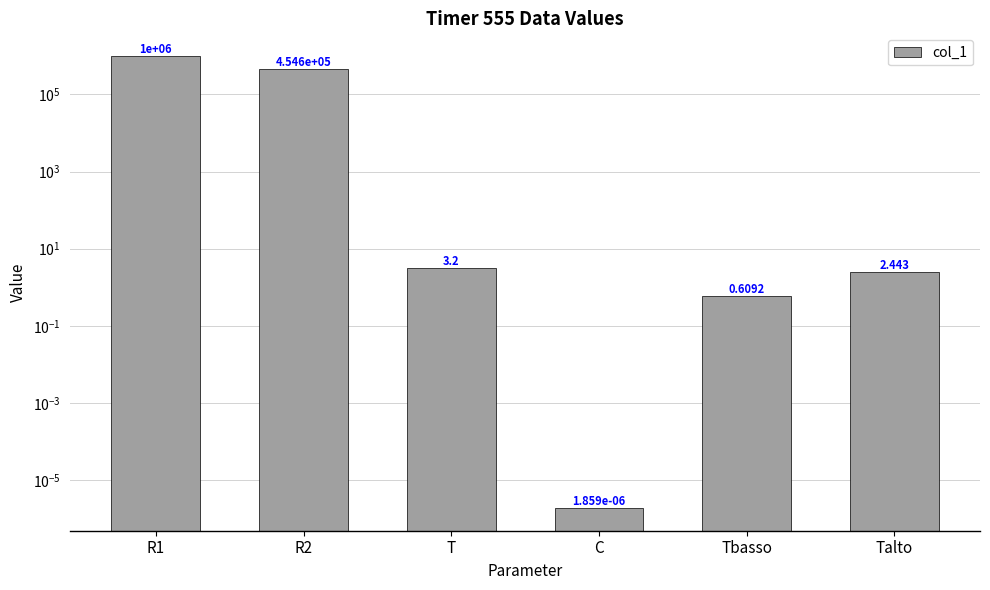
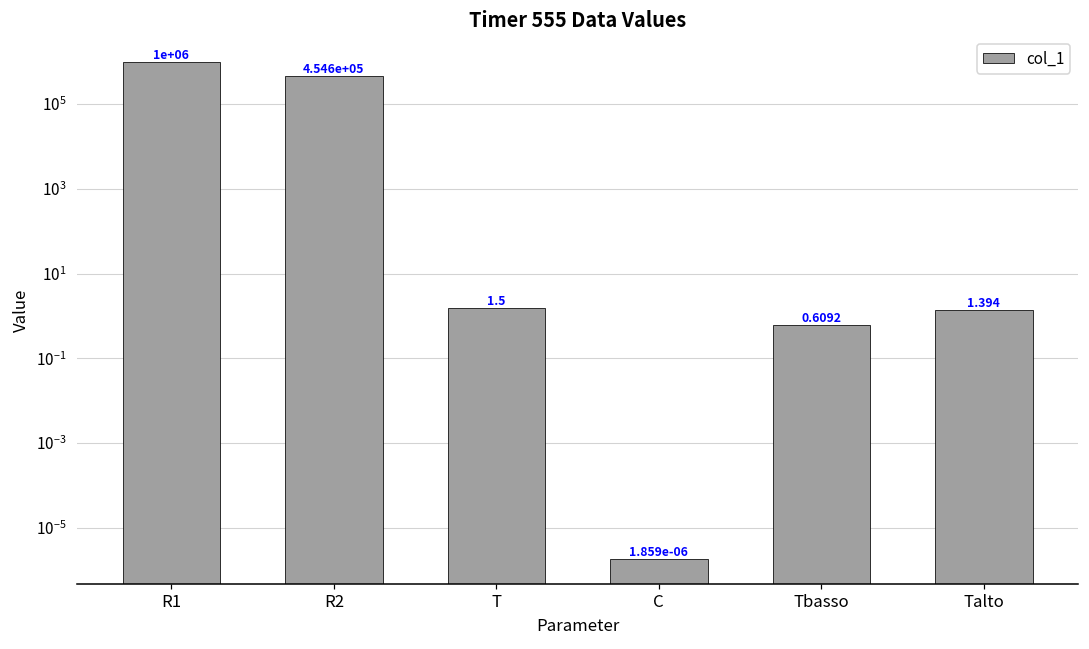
T: 3.2 -> 1.5
Talto: 2.443 -> 1.394
